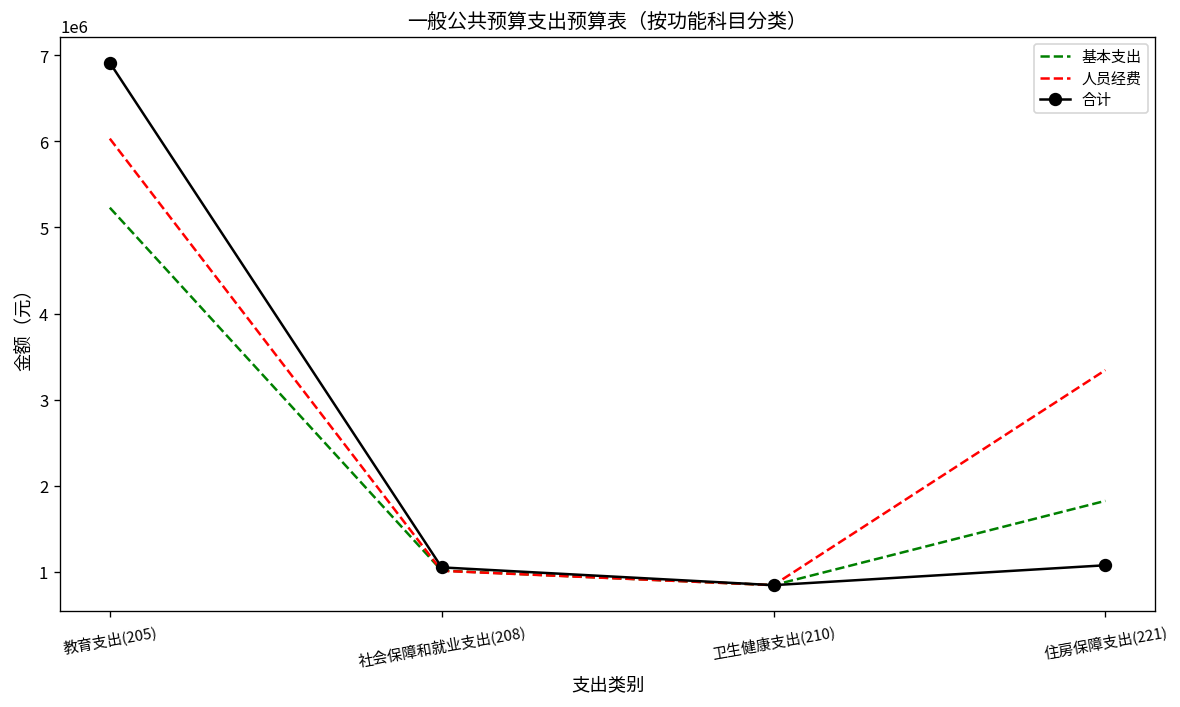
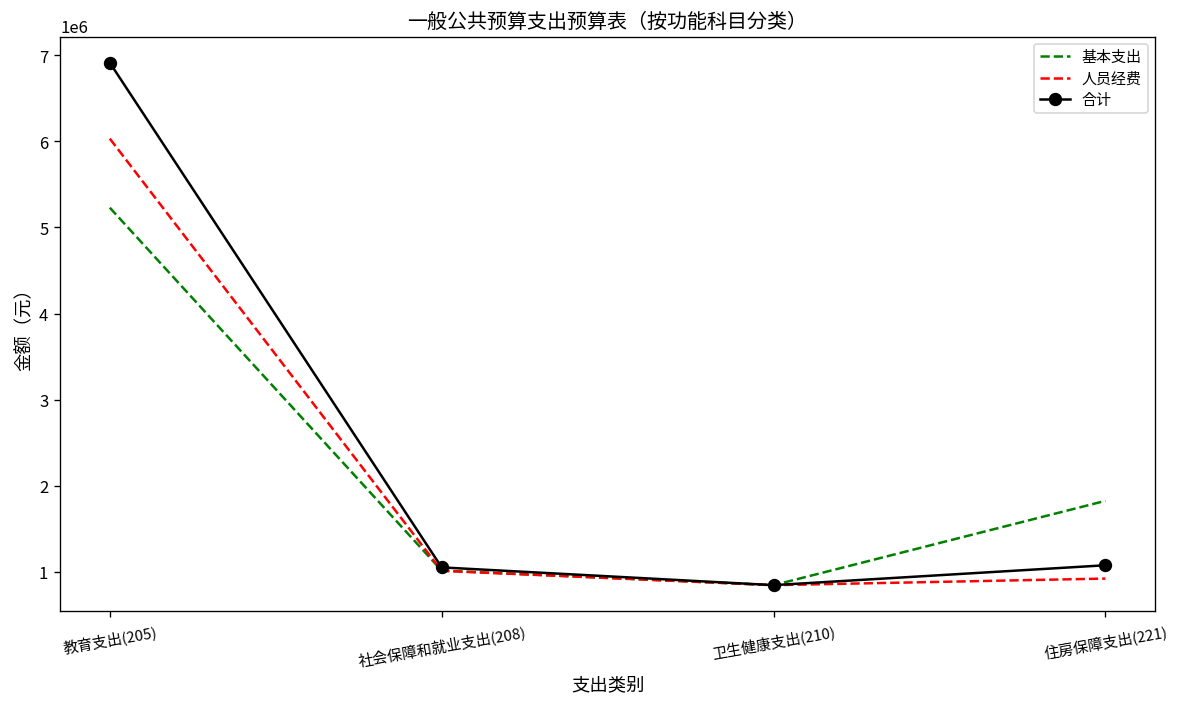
人员经费, 住房保障支出(221): 3300000 -> 900000
